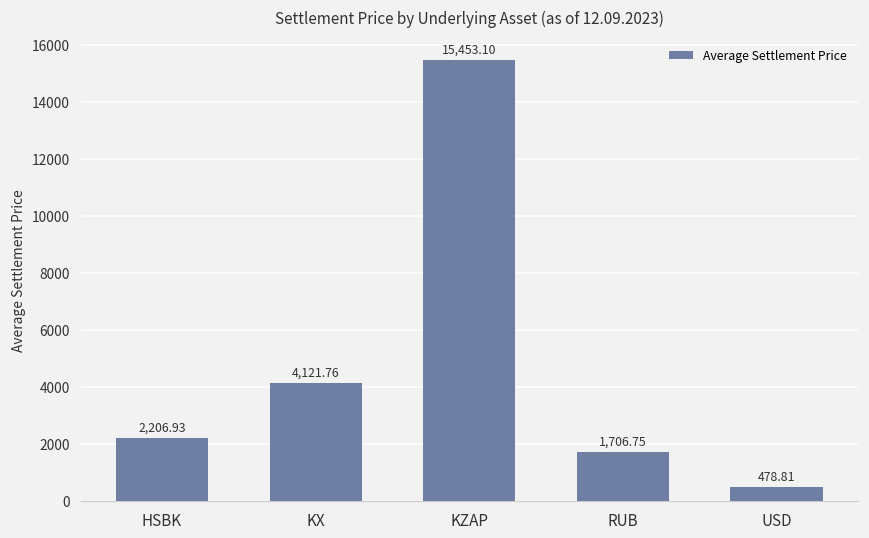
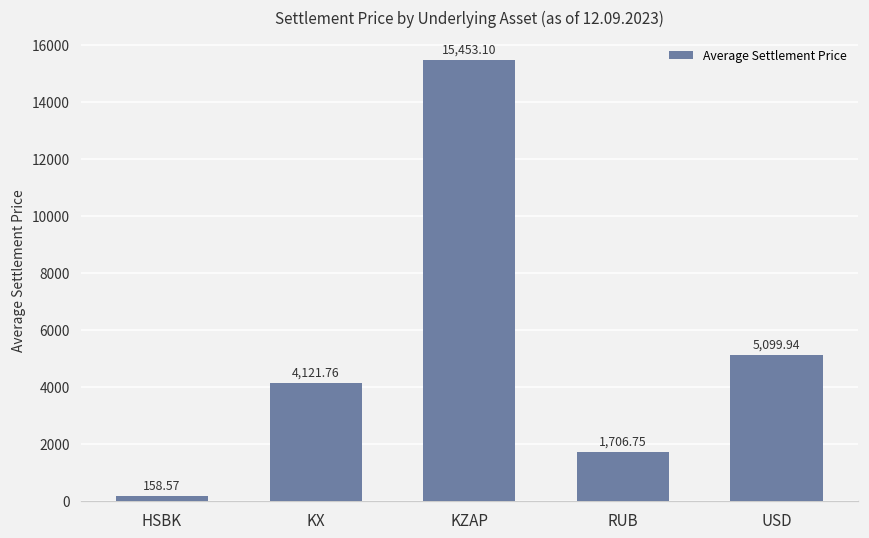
HSBK: 2,206.93 -> 158.57
USD: 478.81 -> 5,099.94
